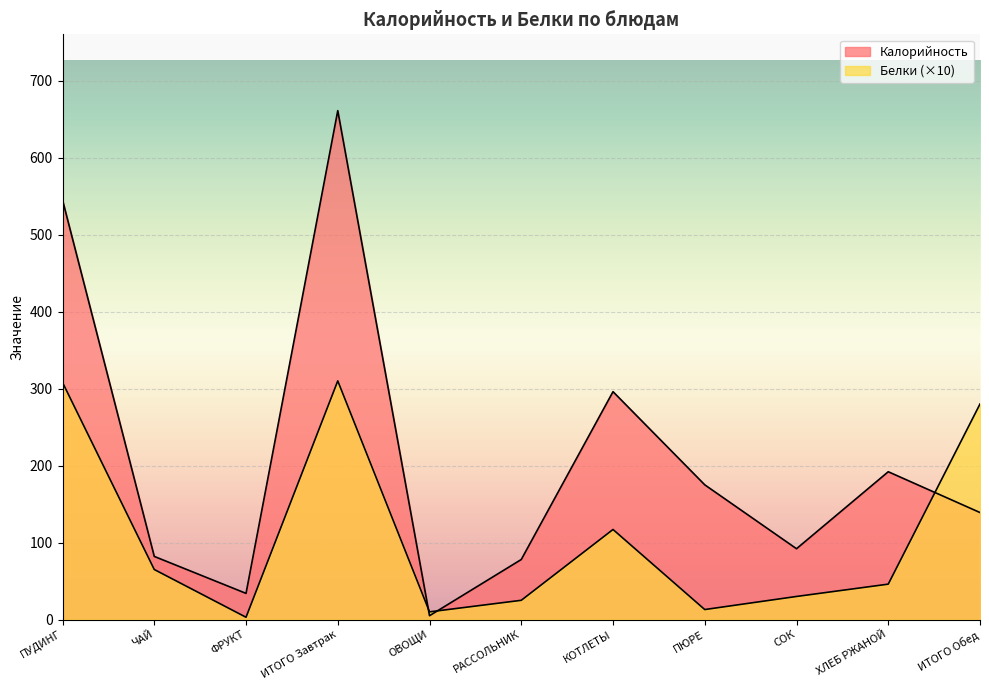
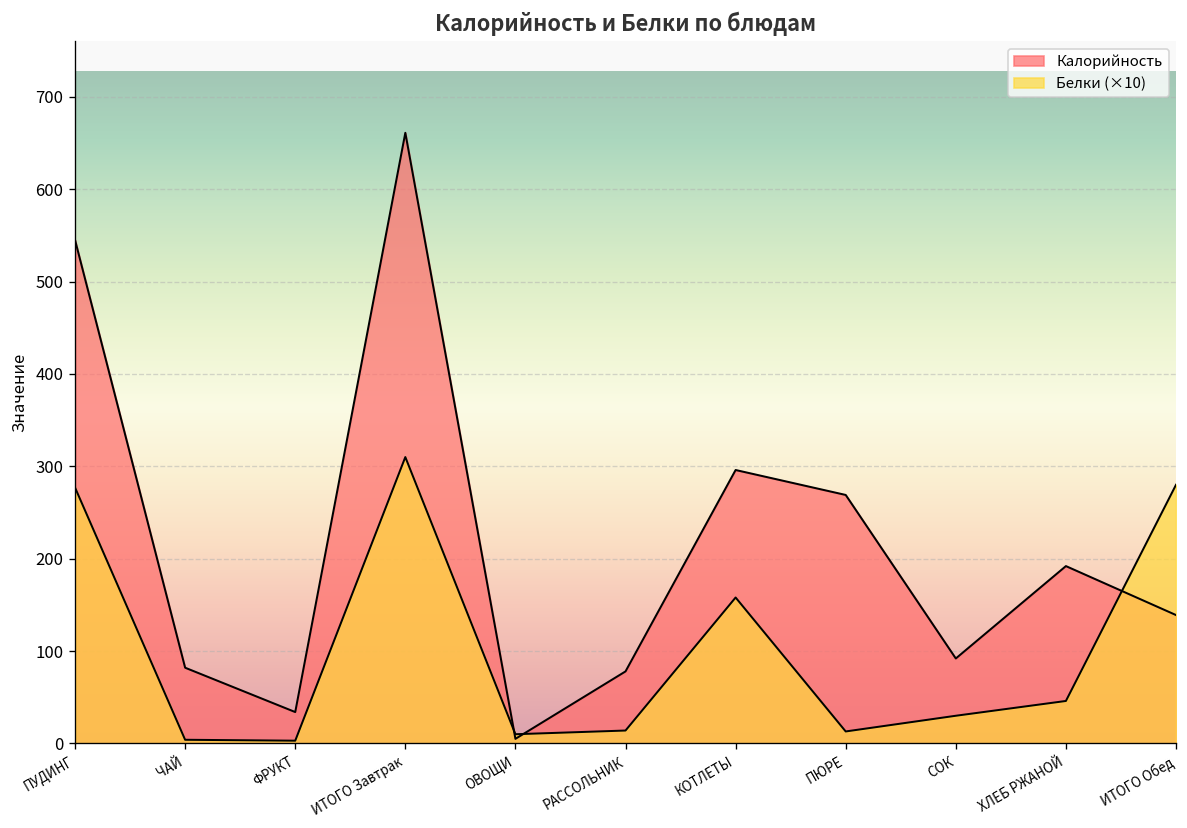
Белки (×10), ПУДИНГ: 310 -> 280
Белки (×10), ЧАЙ: 70 -> 0
Белки (×10), РАССОЛЬНИК: 30 -> 10
Белки (×10), КОТЛЕТЫ: 120 -> 160
Калорийность, ПЮРЕ: 180 -> 270
